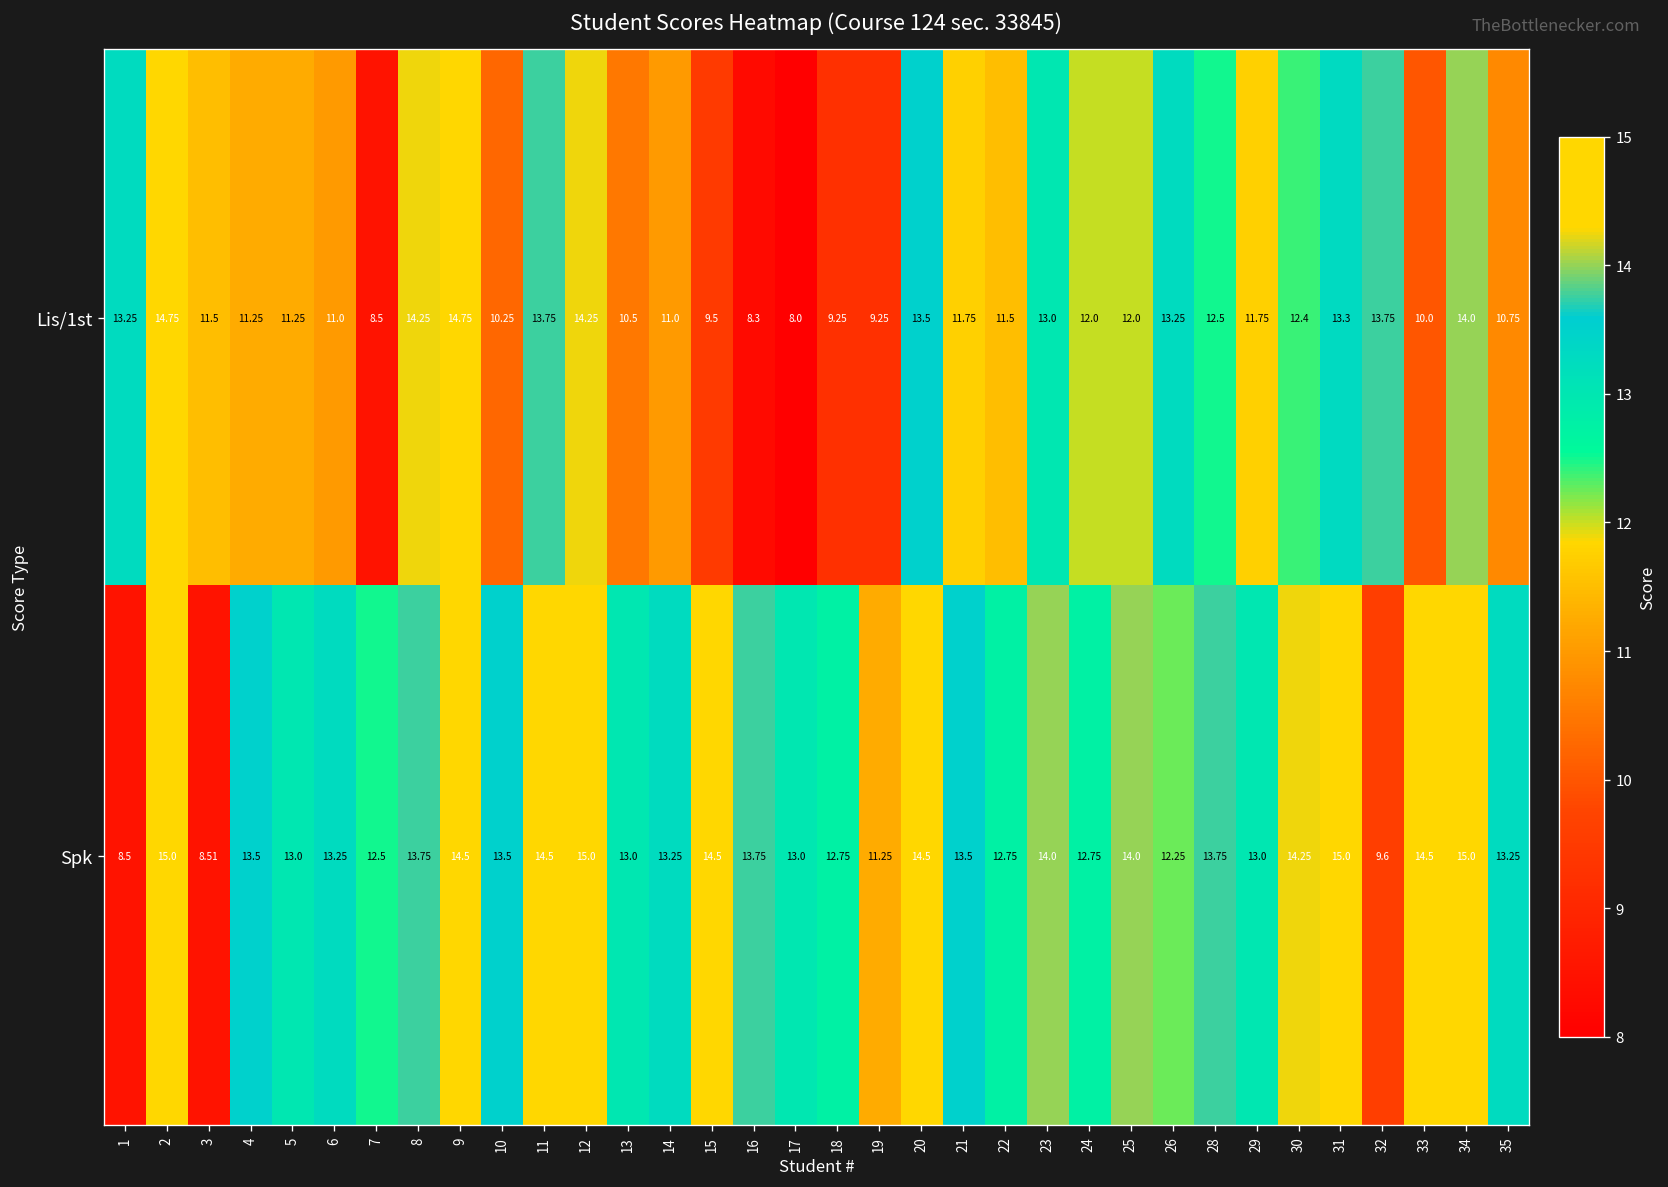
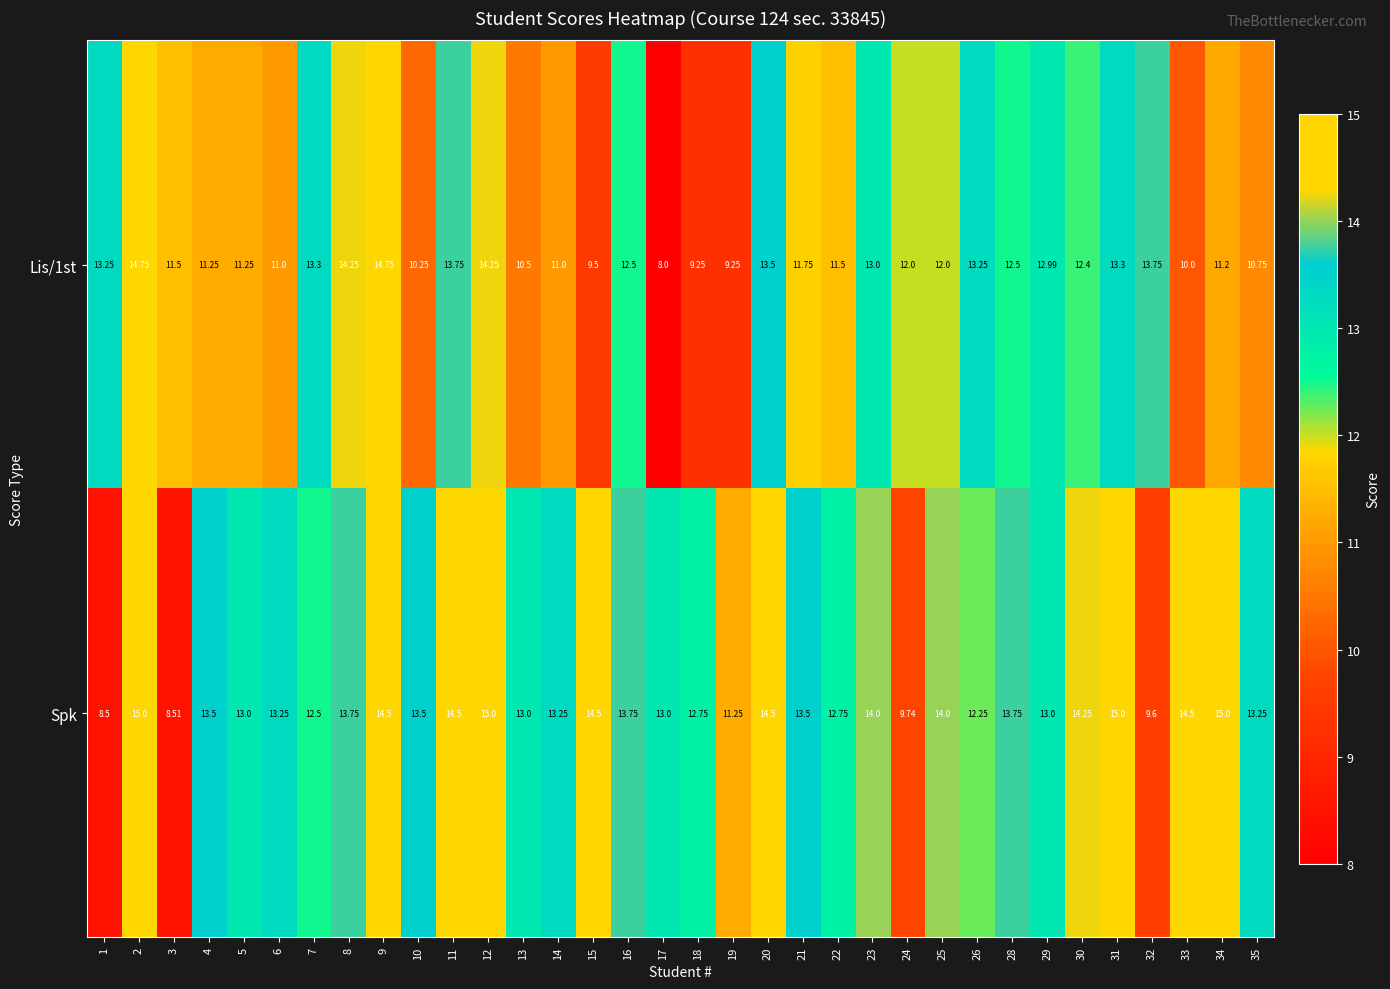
Lis/1st, 7: 8.5 -> 13.3
Lis/1st, 16: 8.3 -> 12.5
Lis/1st, 29: 11.75 -> 12.99
Lis/1st, 34: 14.0 -> 11.2
Spk, 24: 12.75 -> 9.74
